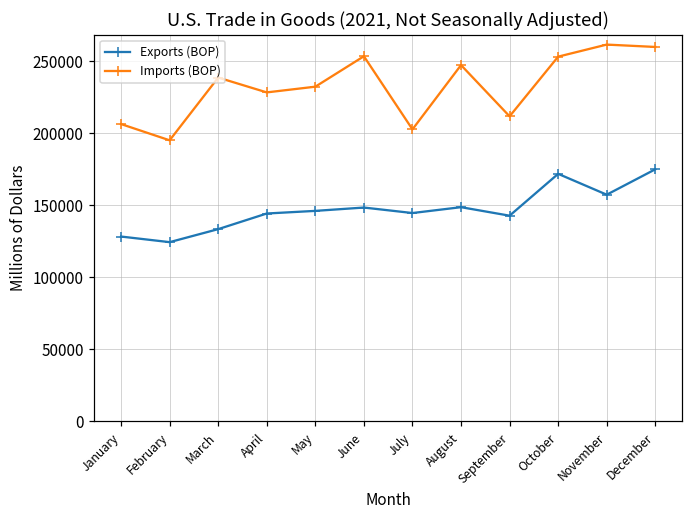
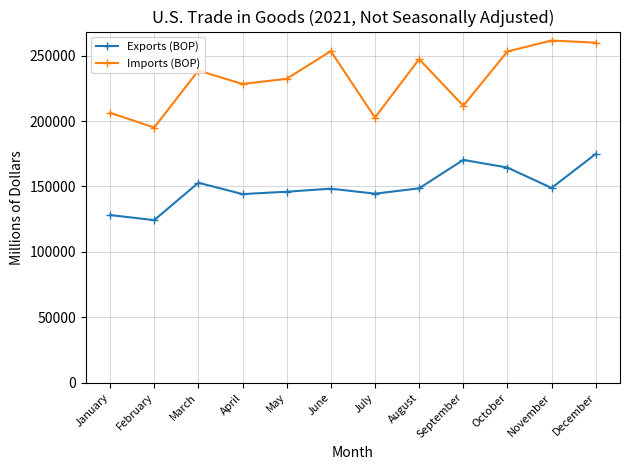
Exports (BOP), March: 133000 -> 153000
Exports (BOP), September: 143000 -> 170000
Exports (BOP), October: 172000 -> 164000
Exports (BOP), November: 157000 -> 149000
